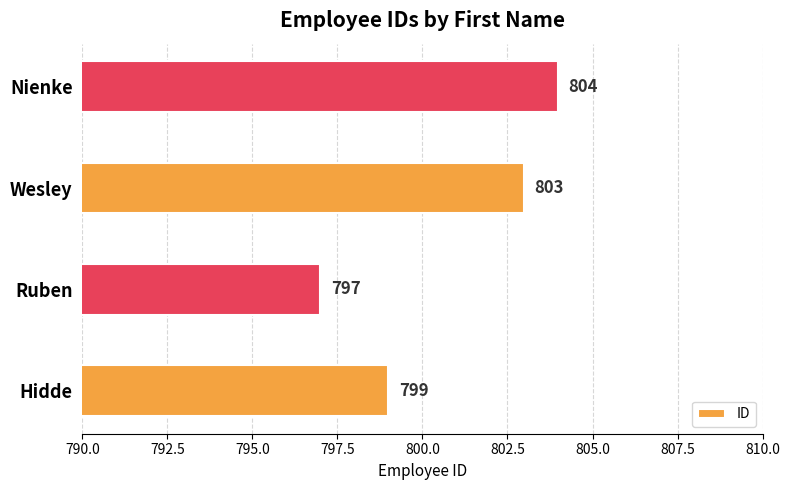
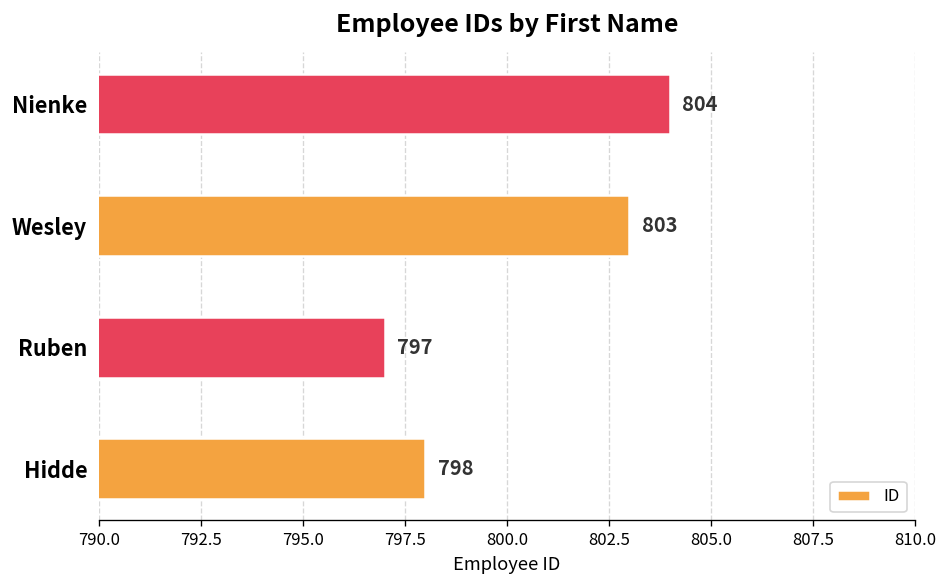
Hidde: 799 -> 798
